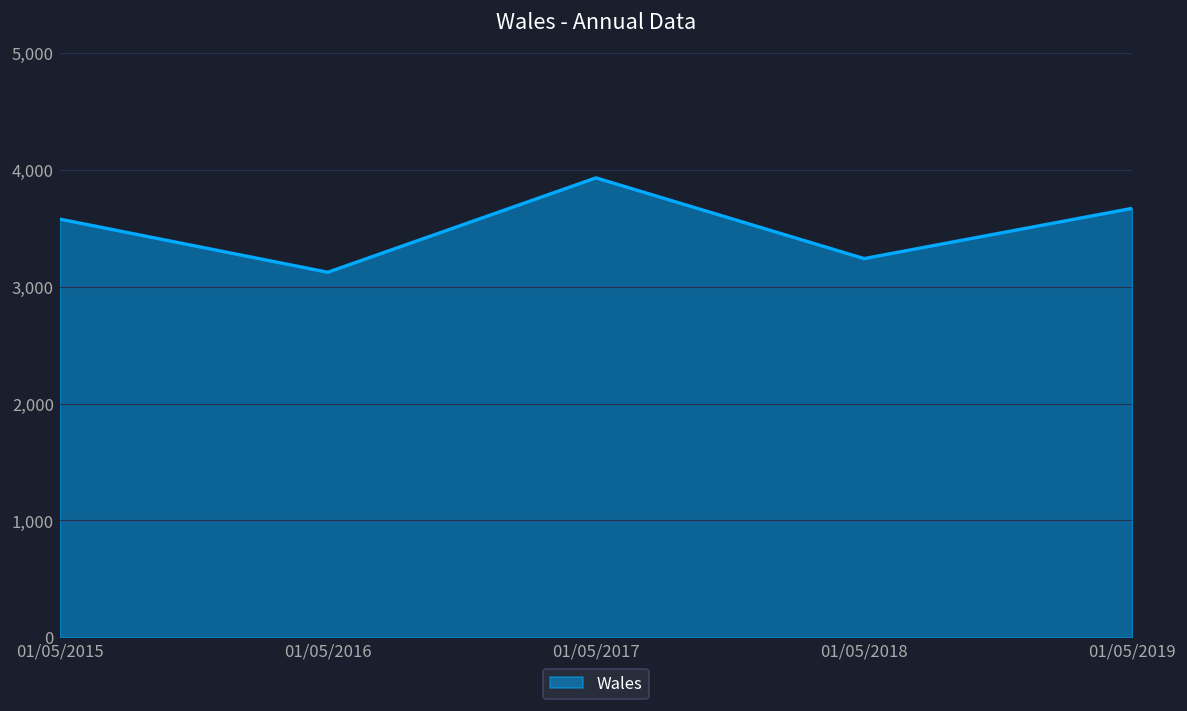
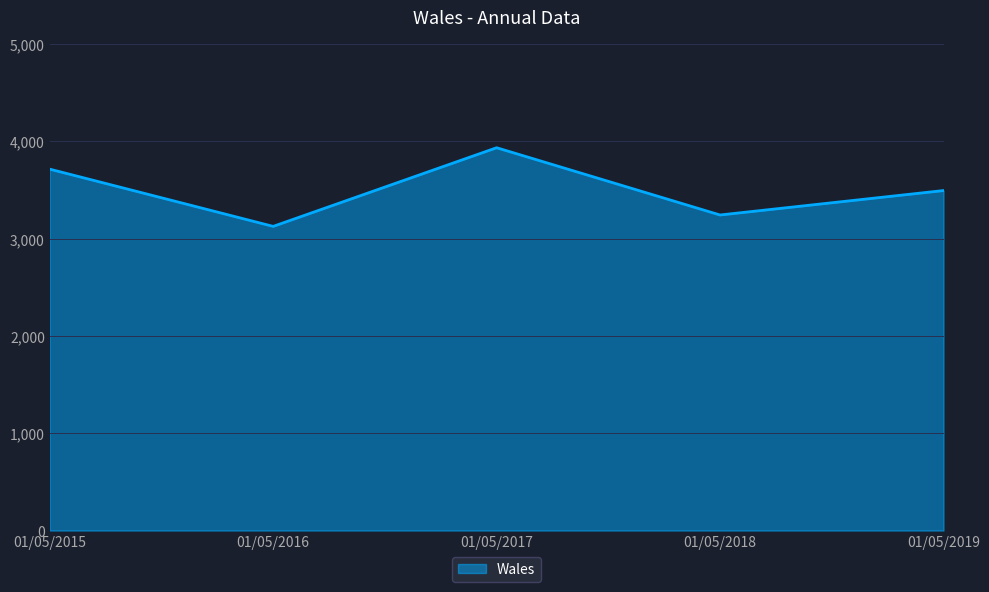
01/05/2015: 3,600 -> 3,700
01/05/2019: 3,700 -> 3,500
